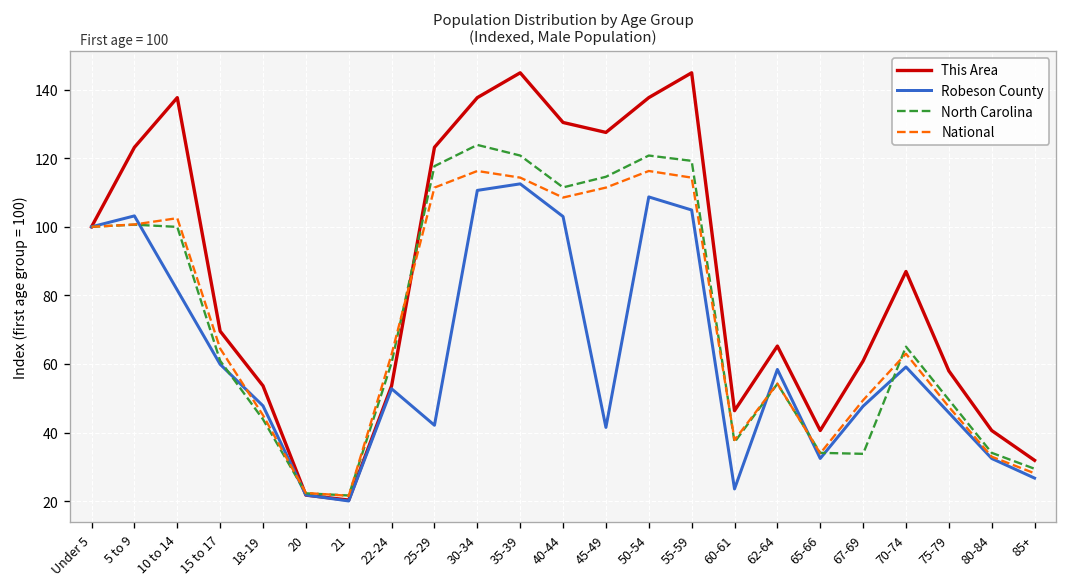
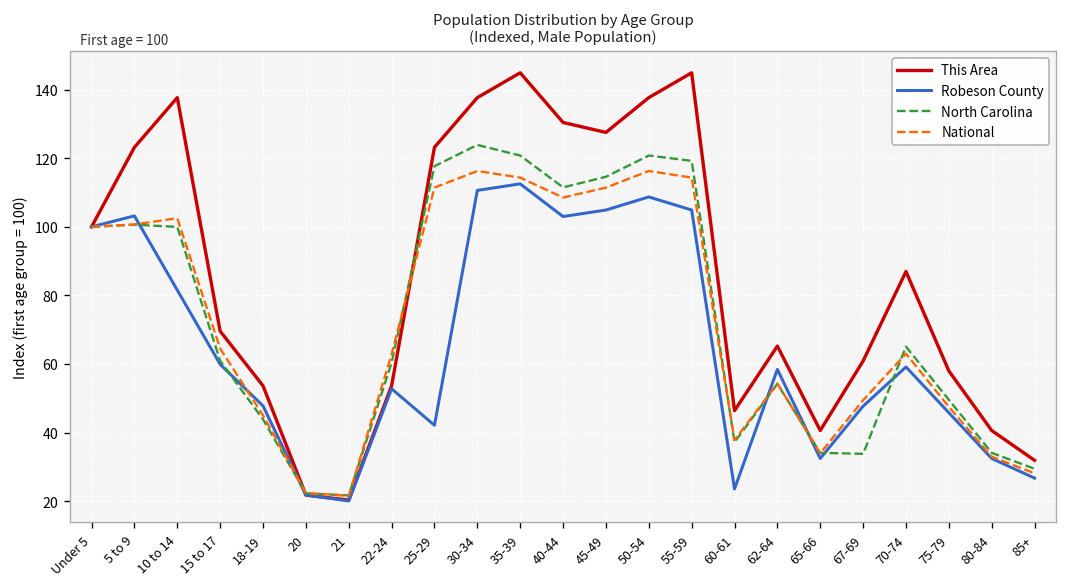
Robeson County, 45-49: 41 -> 105
